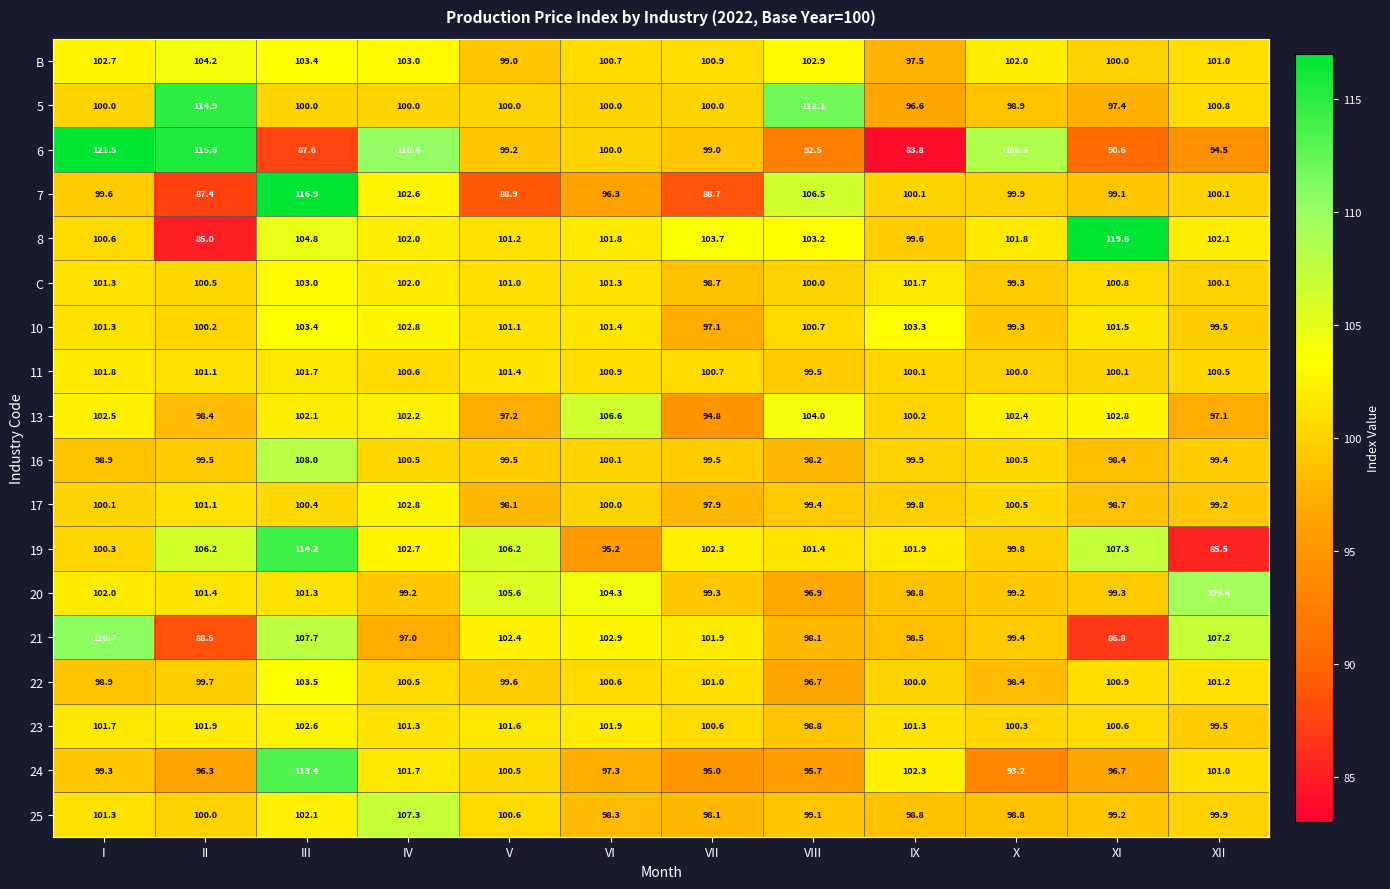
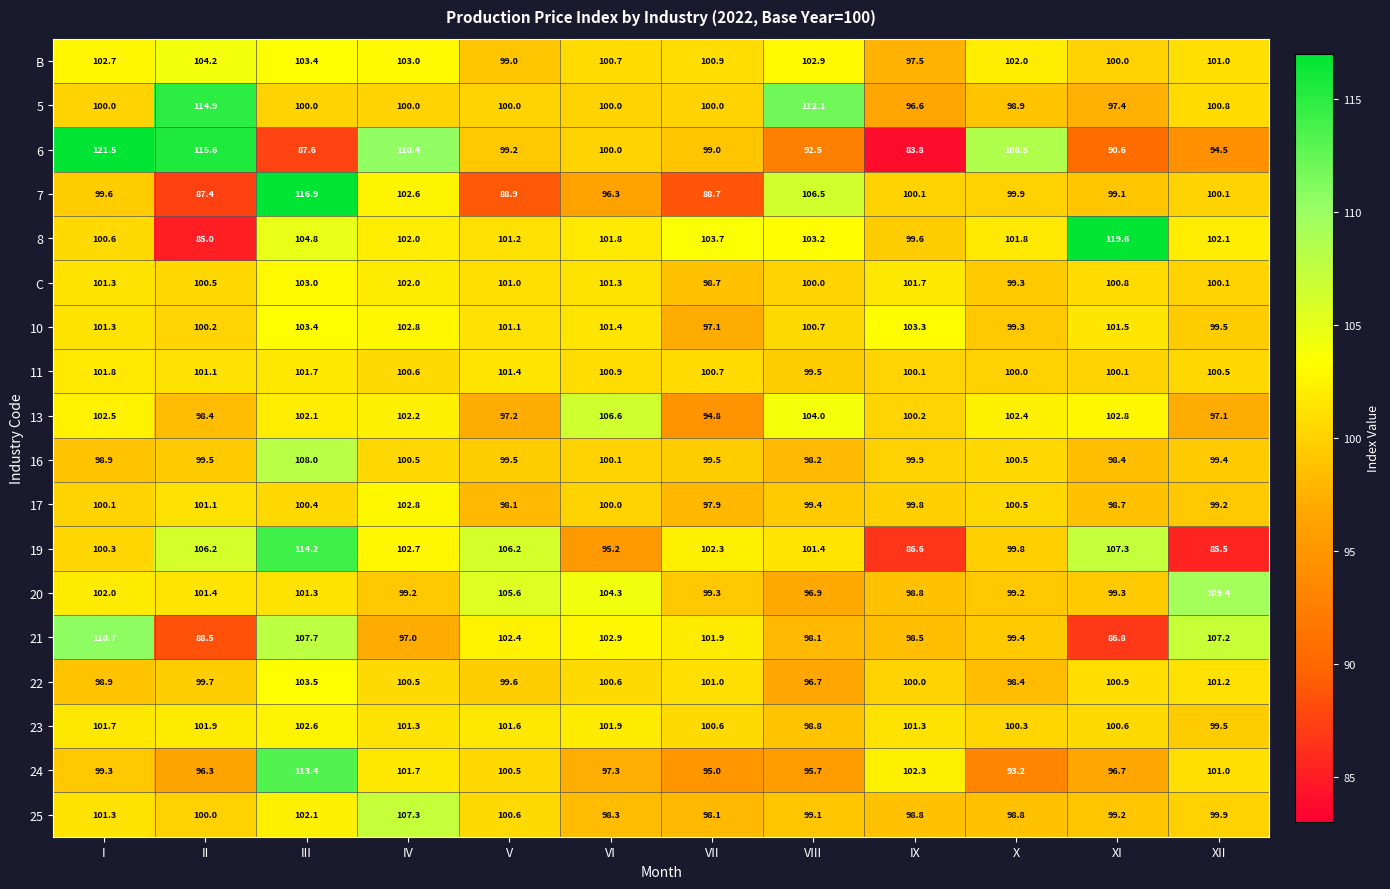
19, IX: 101.9 -> 86.6
